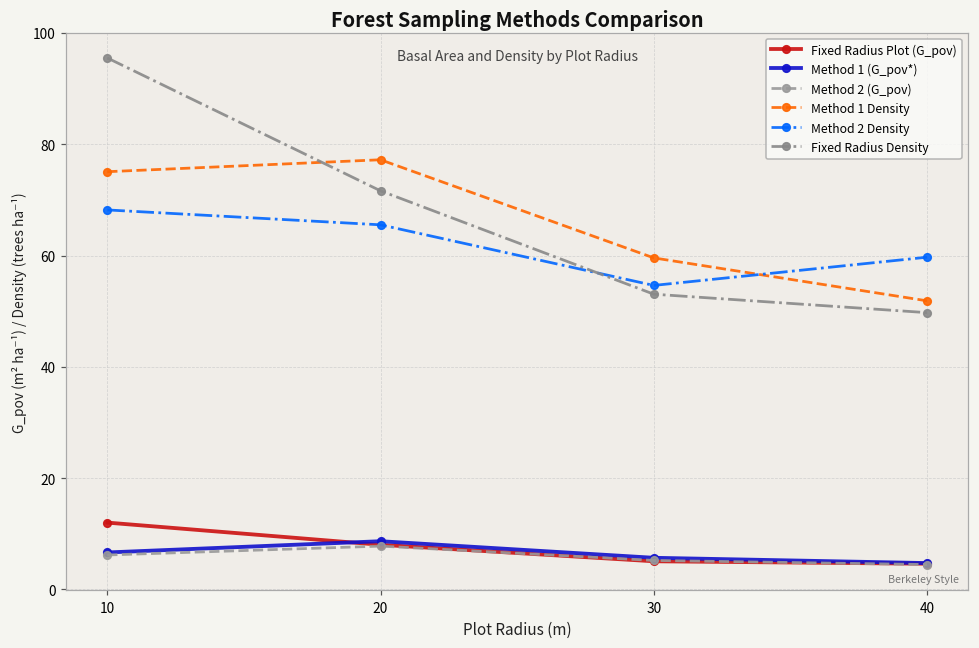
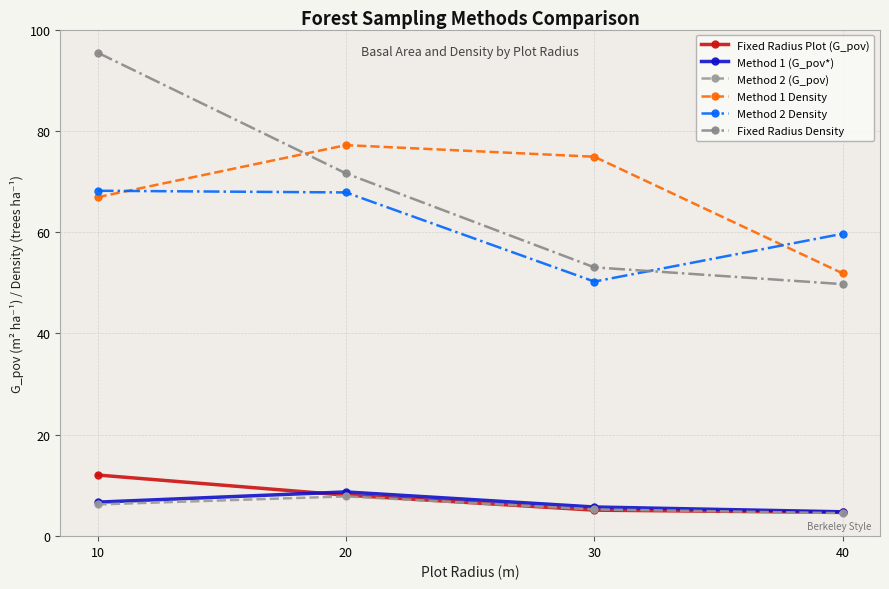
Method 1 Density, 10: 75 -> 67
Method 2 Density, 20: 66 -> 68
Method 1 Density, 30: 60 -> 75
Method 2 Density, 30: 55 -> 50
